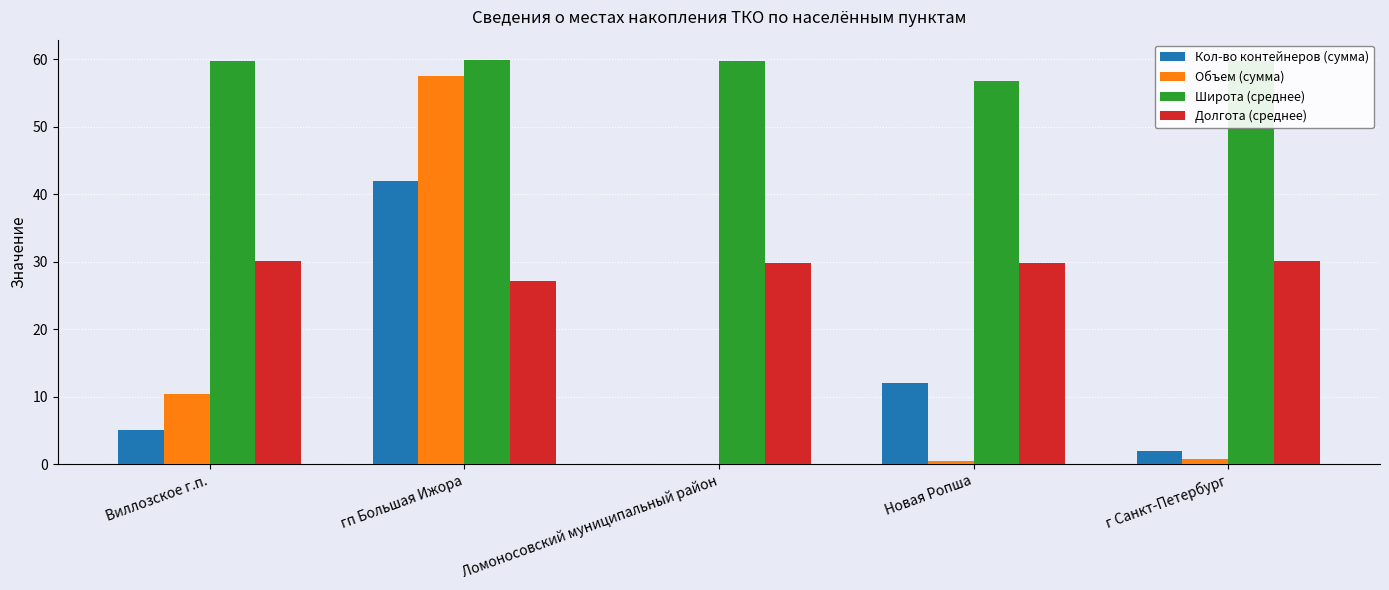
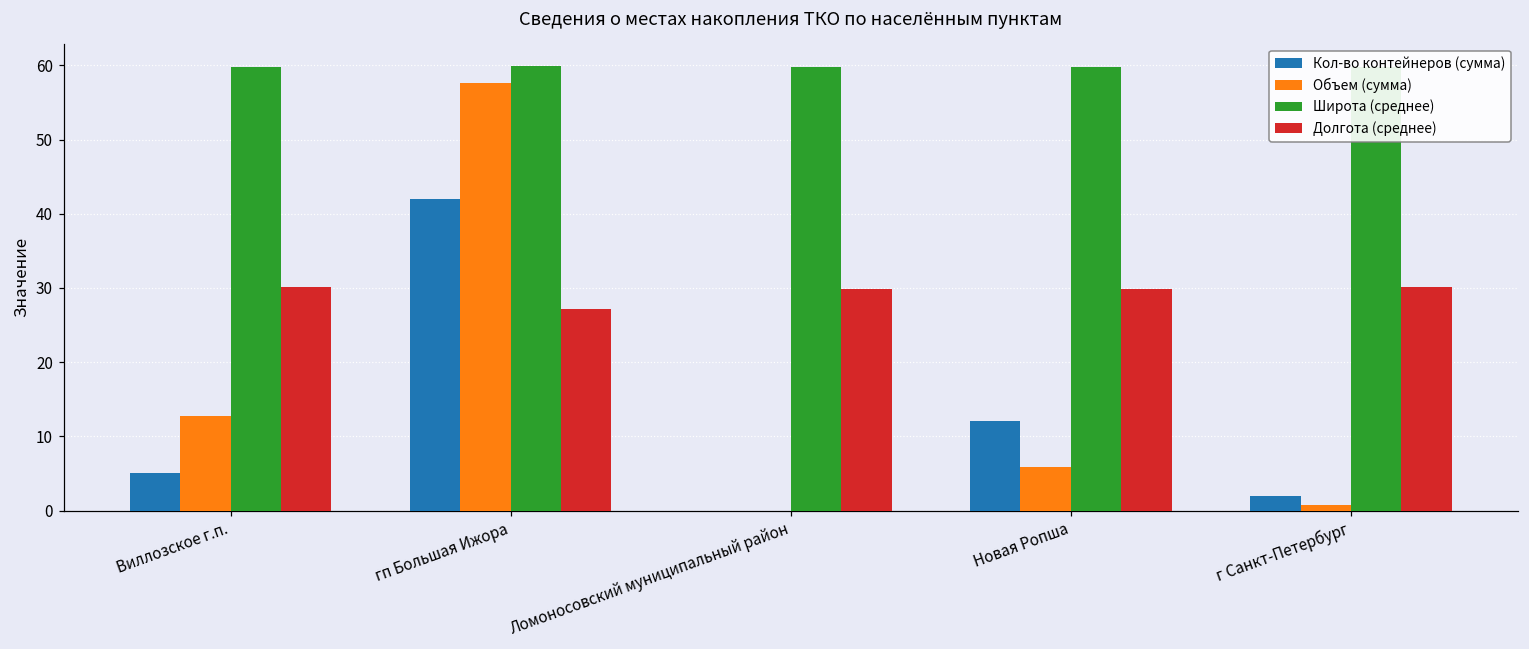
Объем (сумма), Виллозское г.п.: 10 -> 13
Объем (сумма), Новая Ропша: 1 -> 6
Широта (среднее), Новая Ропша: 57 -> 60
